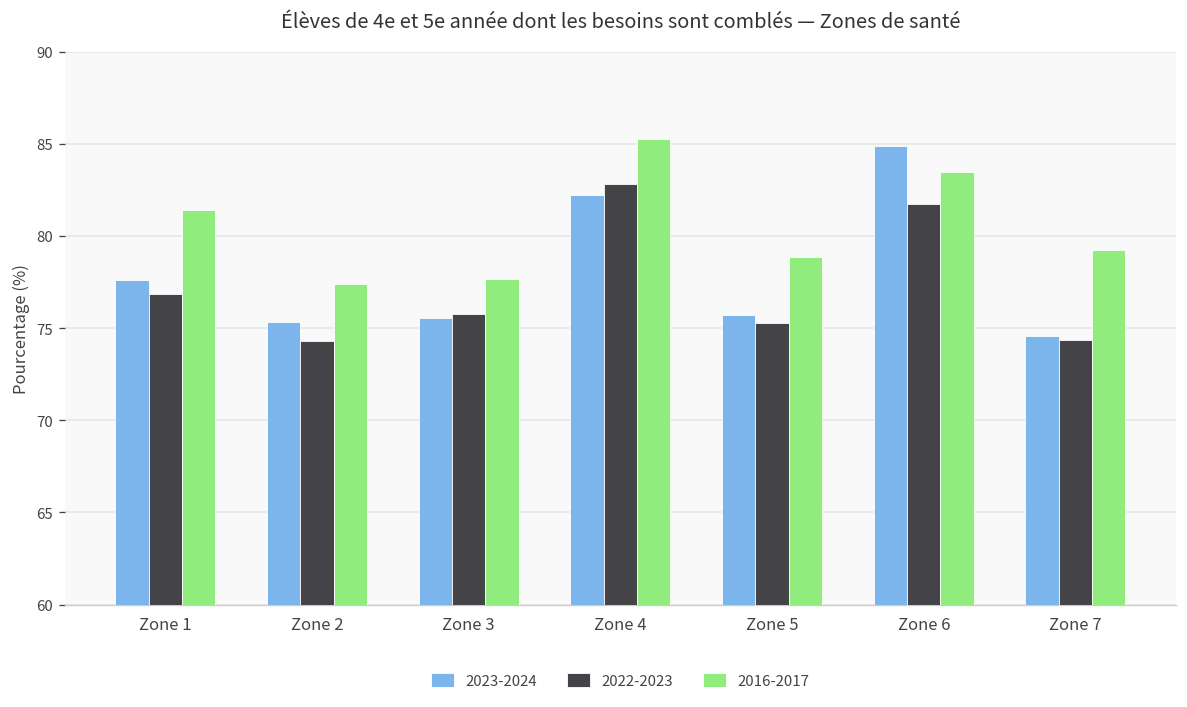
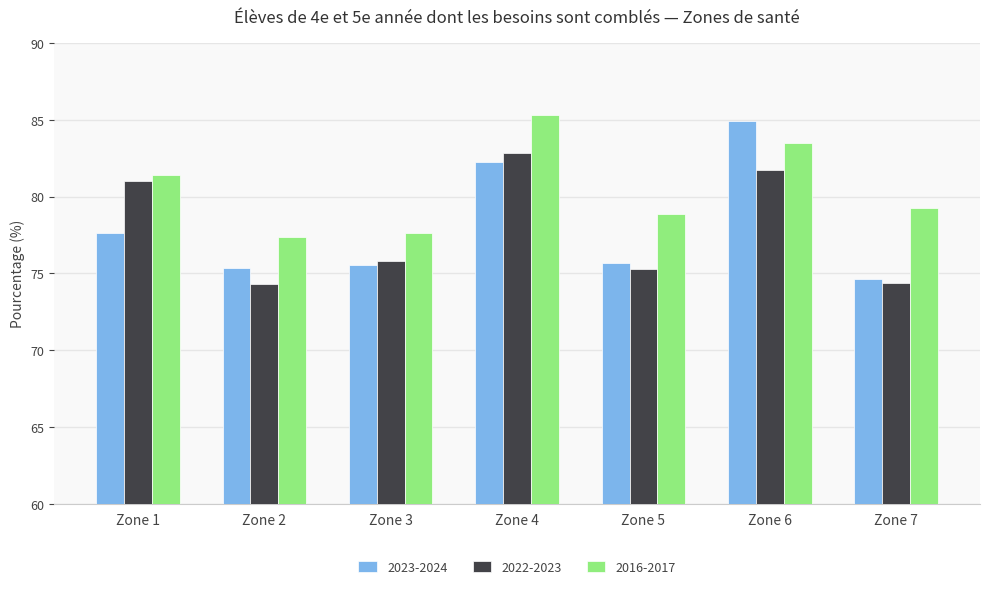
2022-2023, Zone 1: 76.8 -> 81.0
